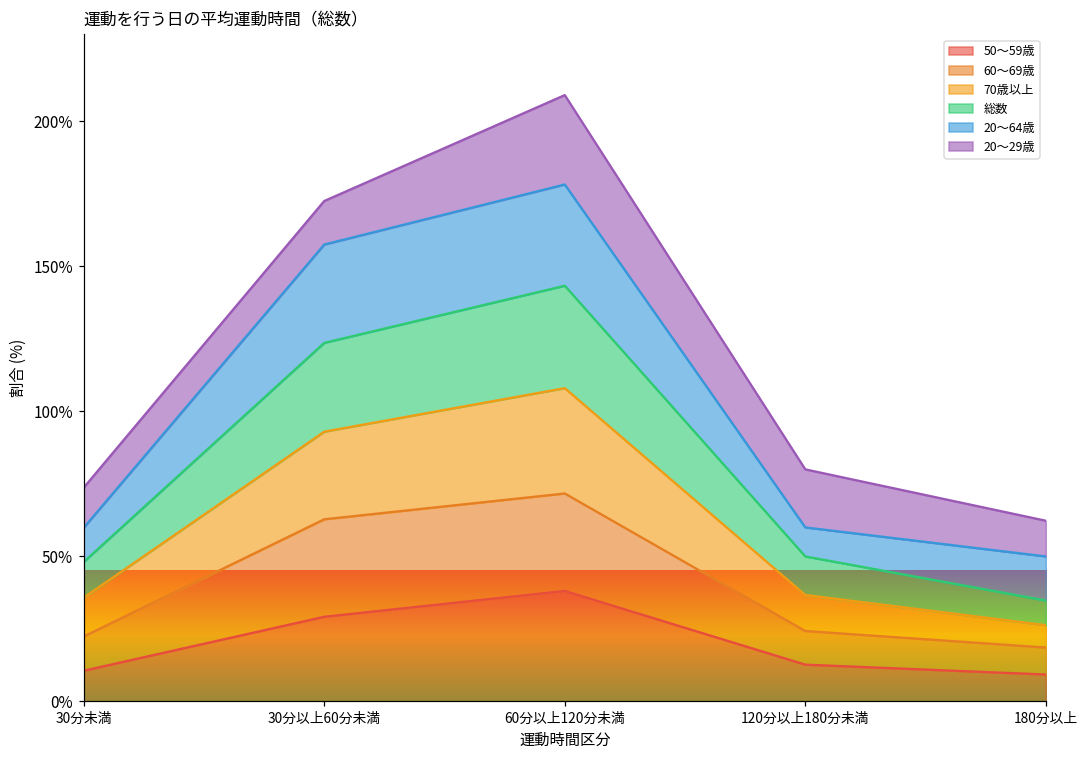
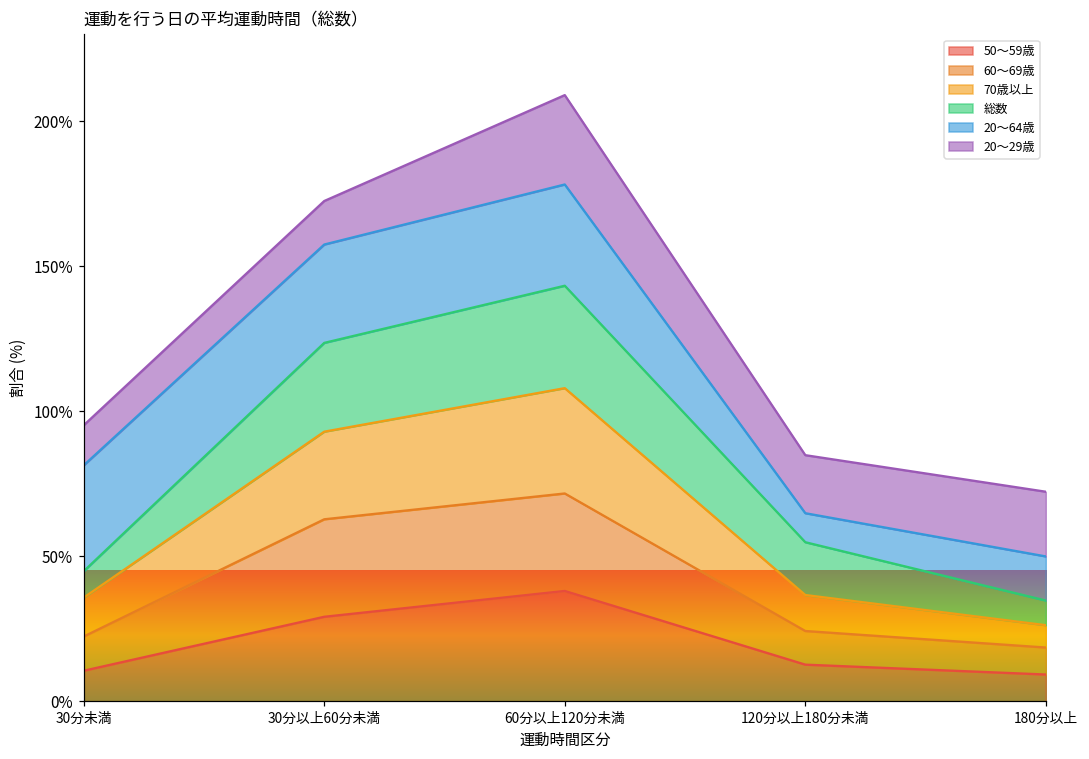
総数, 30分未満: 12% -> 9%
20～64歳, 30分未満: 12% -> 37%
総数, 120分以上180分未満: 13% -> 18%
20～29歳, 180分以上: 12% -> 22%
